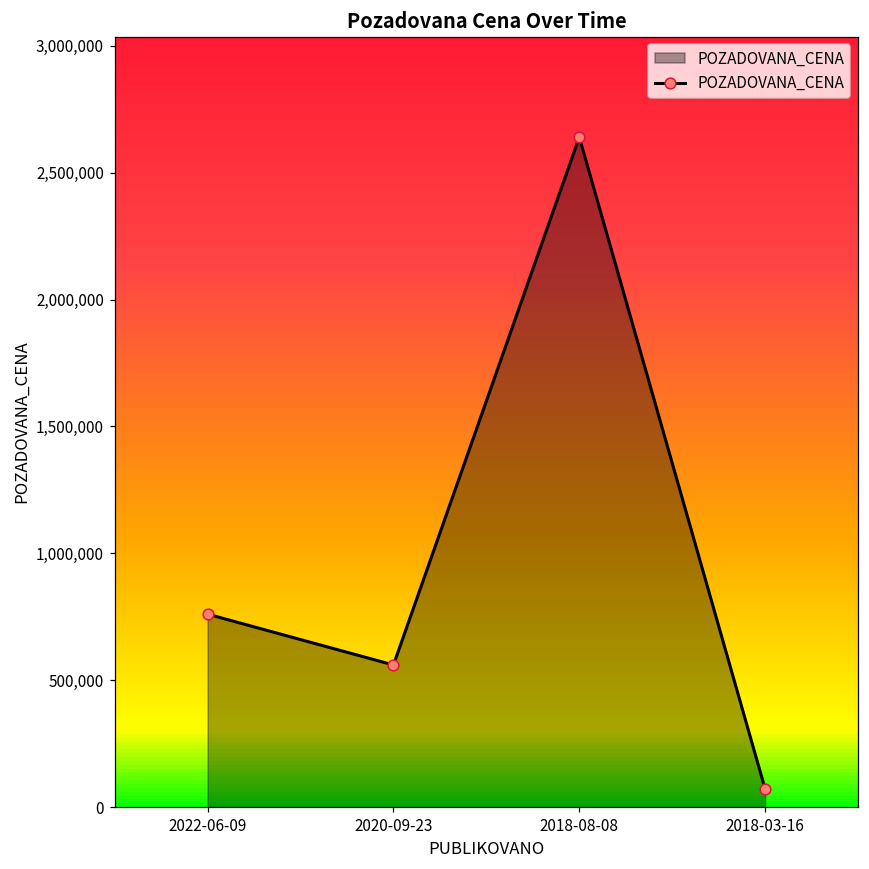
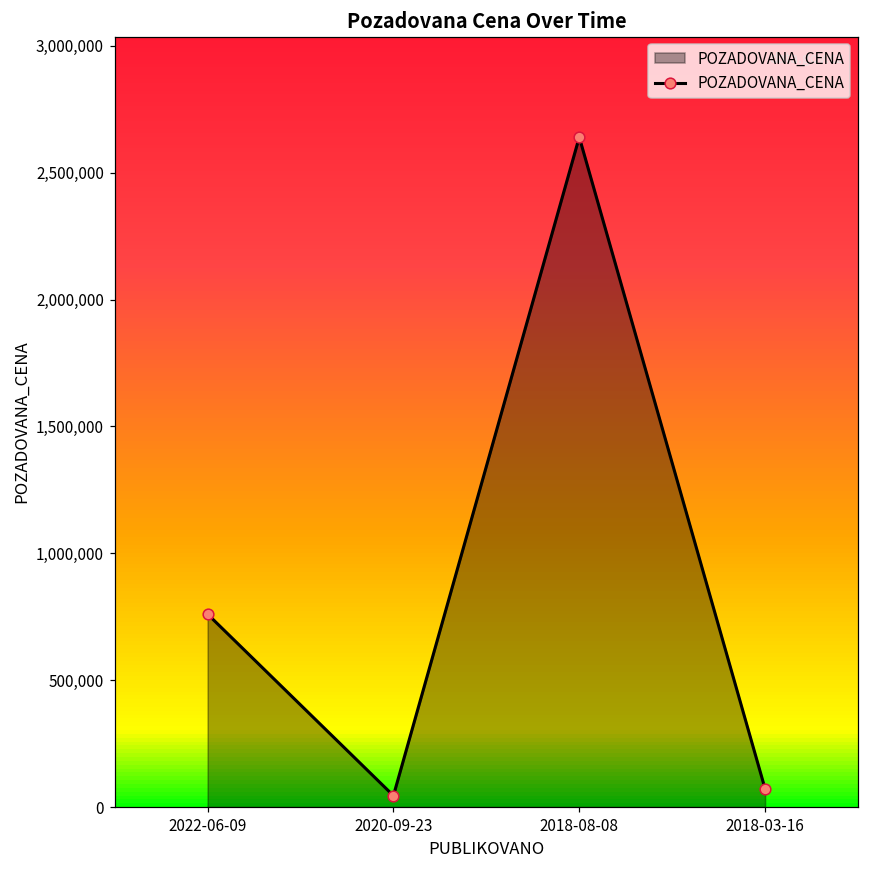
POZADOVANA_CENA, 2020-09-23: 560,000 -> 50,000
